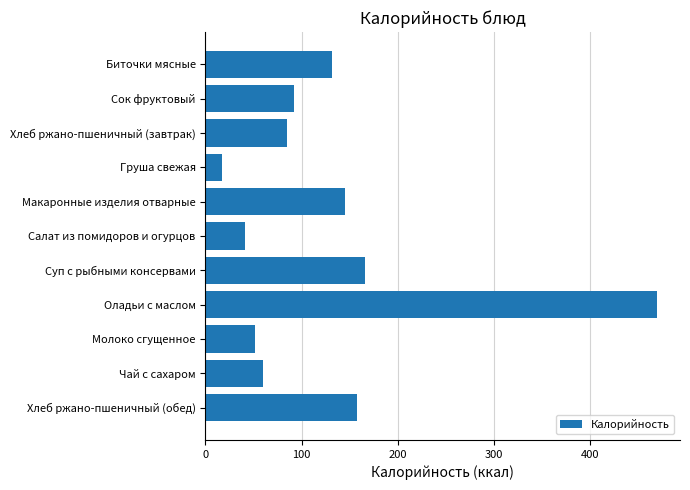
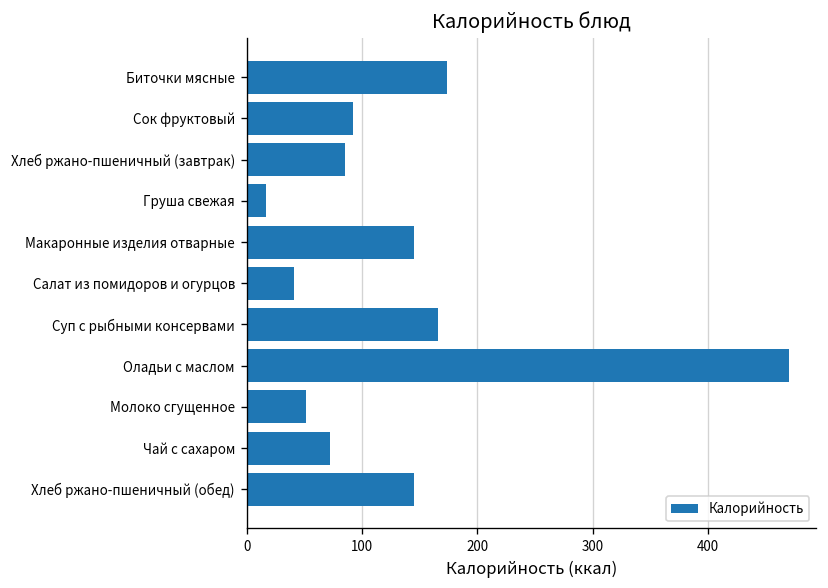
Биточки мясные: 130 -> 170
Чай с сахаром: 60 -> 70
Хлеб ржано-пшеничный (обед): 160 -> 140
